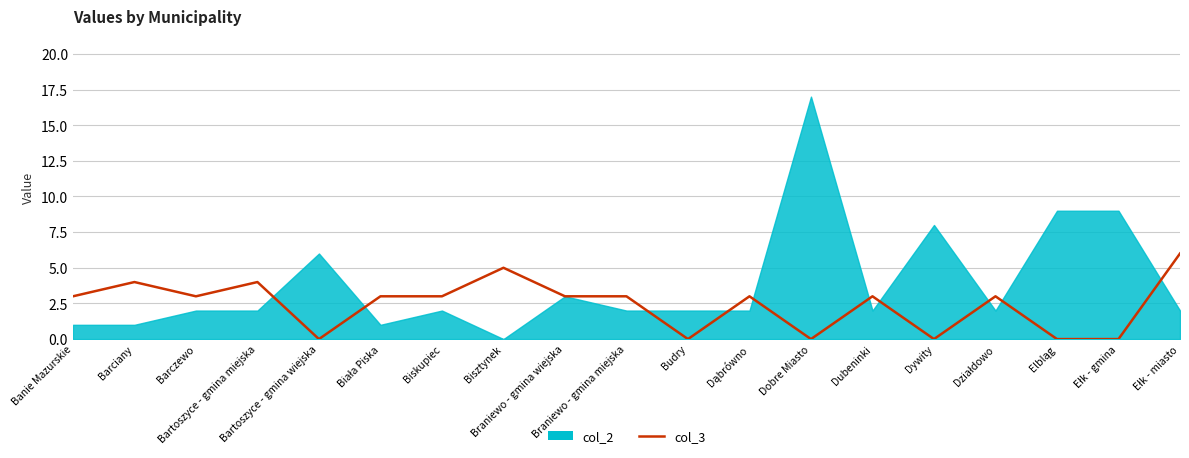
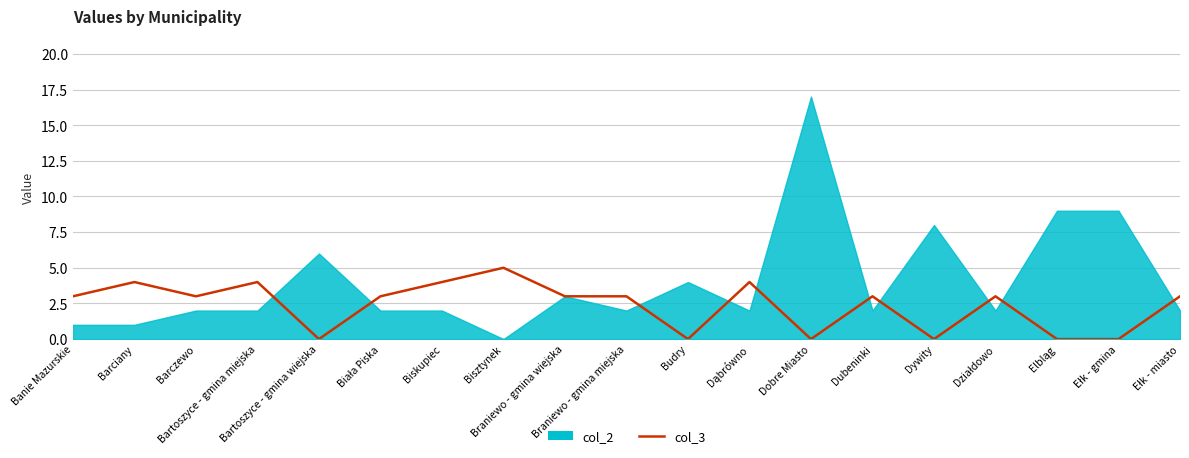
col_2, Biała Piska: 1 -> 2
col_3, Biskupiec: 3 -> 4
col_2, Budry: 2 -> 4
col_3, Dąbrówno: 3 -> 4
col_3, Ełk - miasto: 6 -> 3
